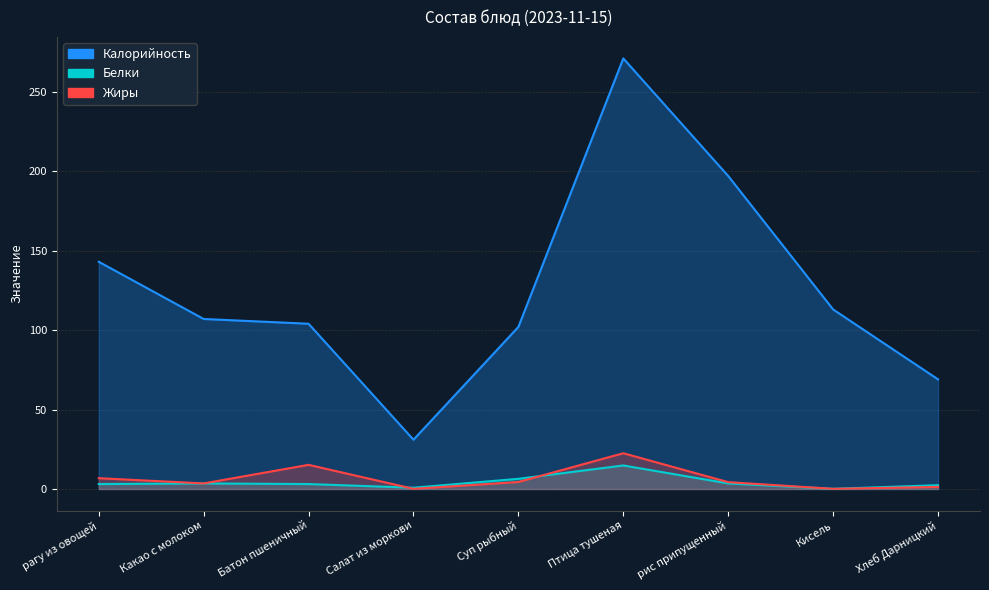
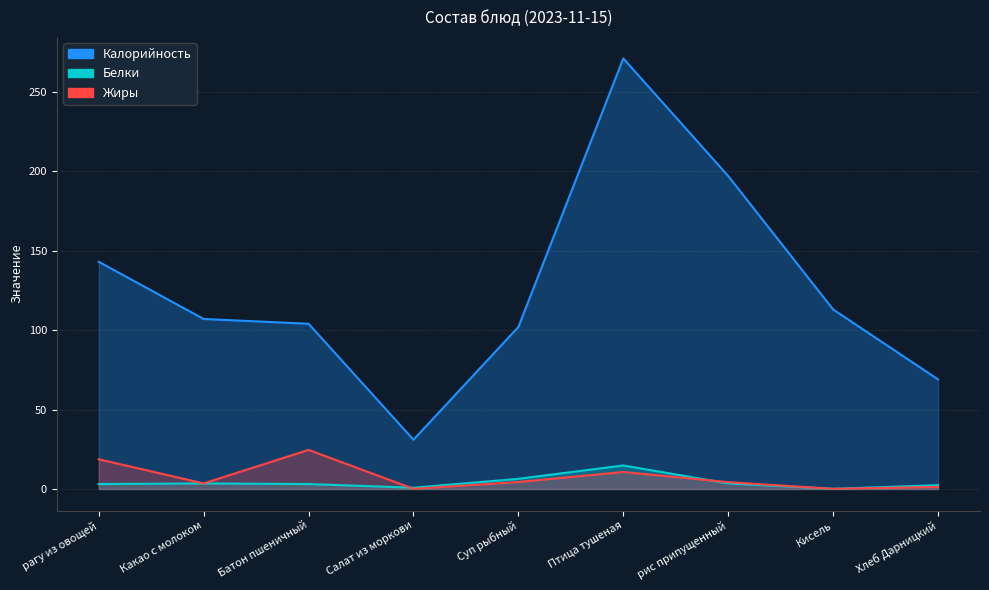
Жиры, рагу из овощей: 7 -> 19
Жиры, Батон пшеничный: 15 -> 25
Жиры, Птица тушеная: 23 -> 11
